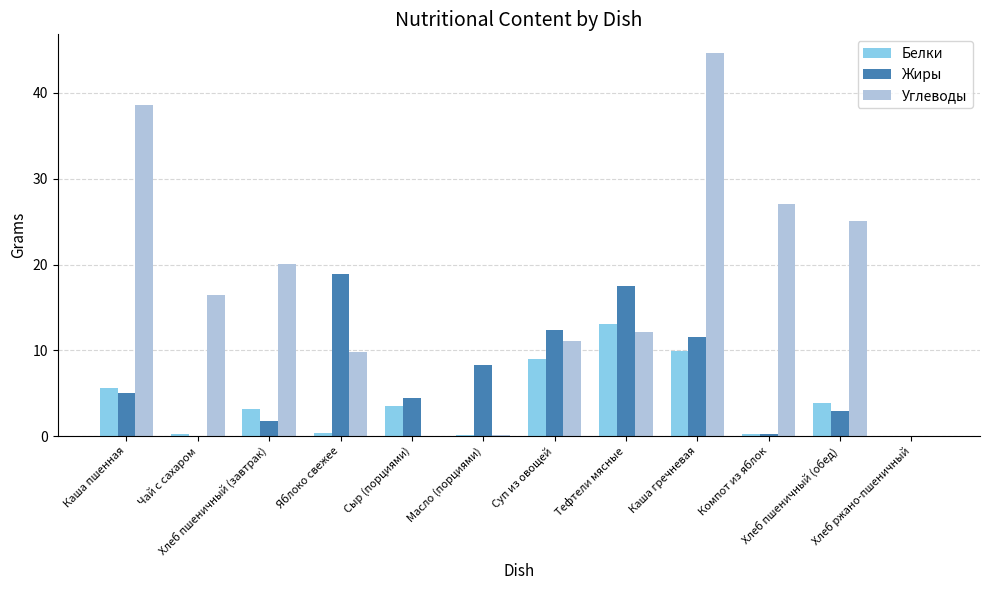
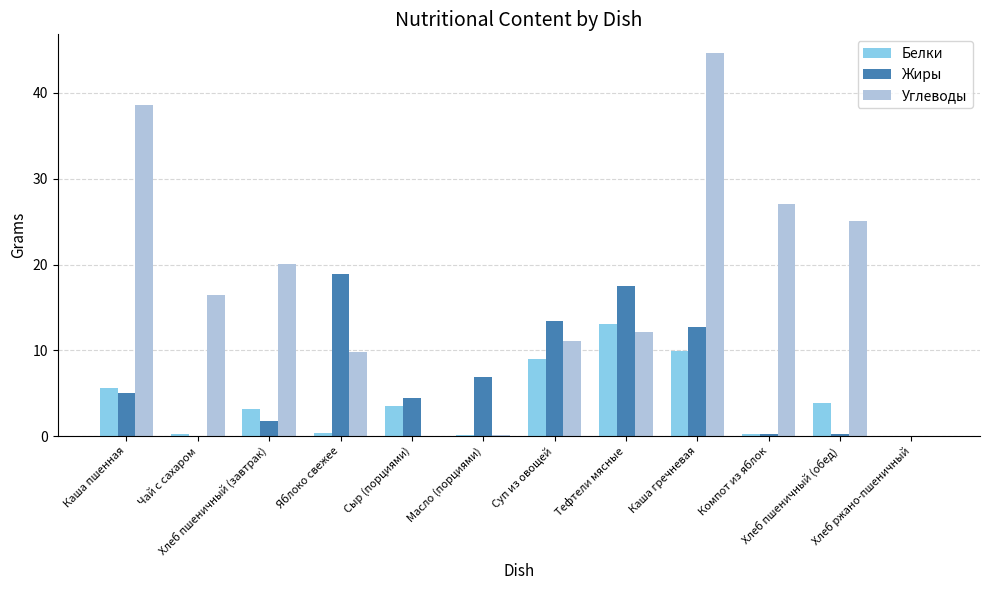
Жиры, Масло (порциями): 8 -> 7
Жиры, Суп из овощей: 12 -> 13
Жиры, Каша гречневая: 12 -> 13
Жиры, Хлеб пшеничный (обед): 3 -> 0
